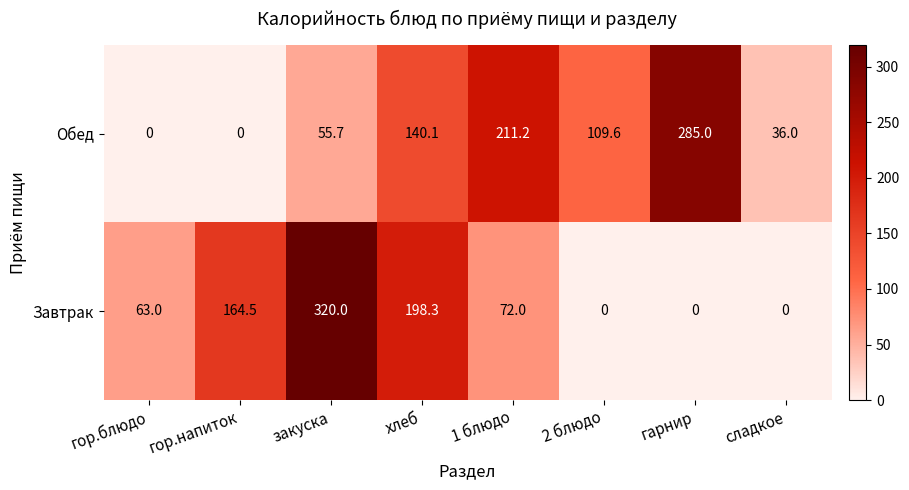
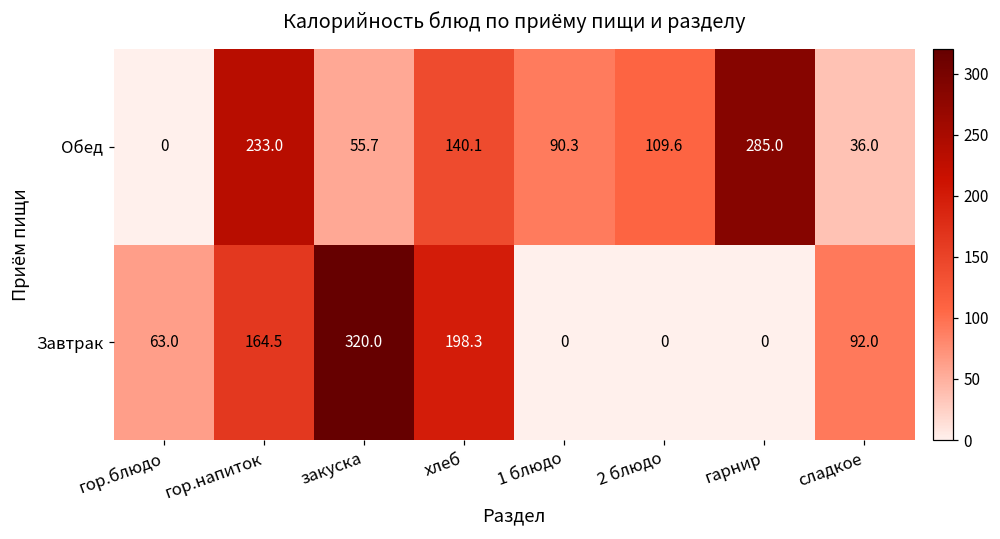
Обед, гор.напиток: 0 -> 233.0
Обед, 1 блюдо: 211.2 -> 90.3
Завтрак, 1 блюдо: 72.0 -> 0
Завтрак, сладкое: 0 -> 92.0
